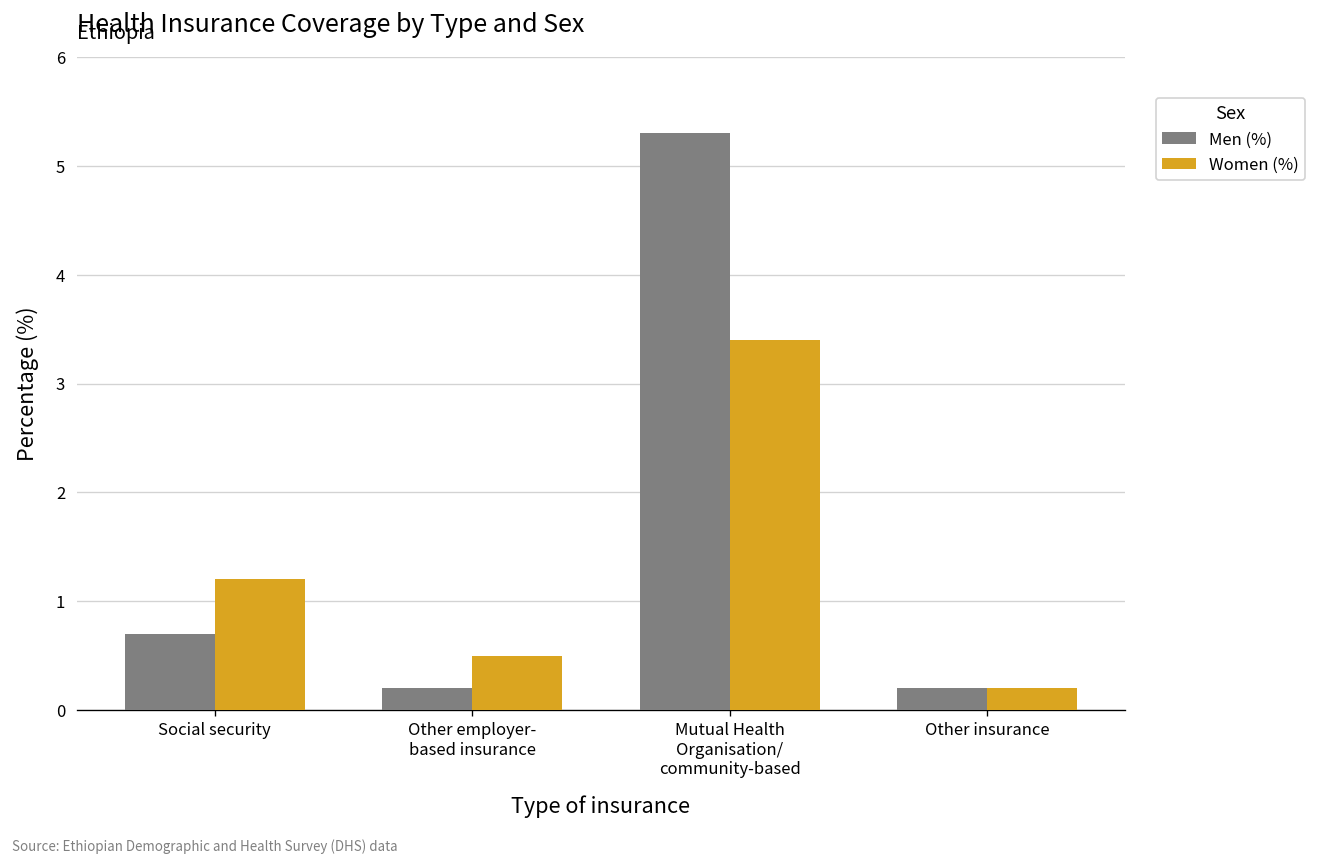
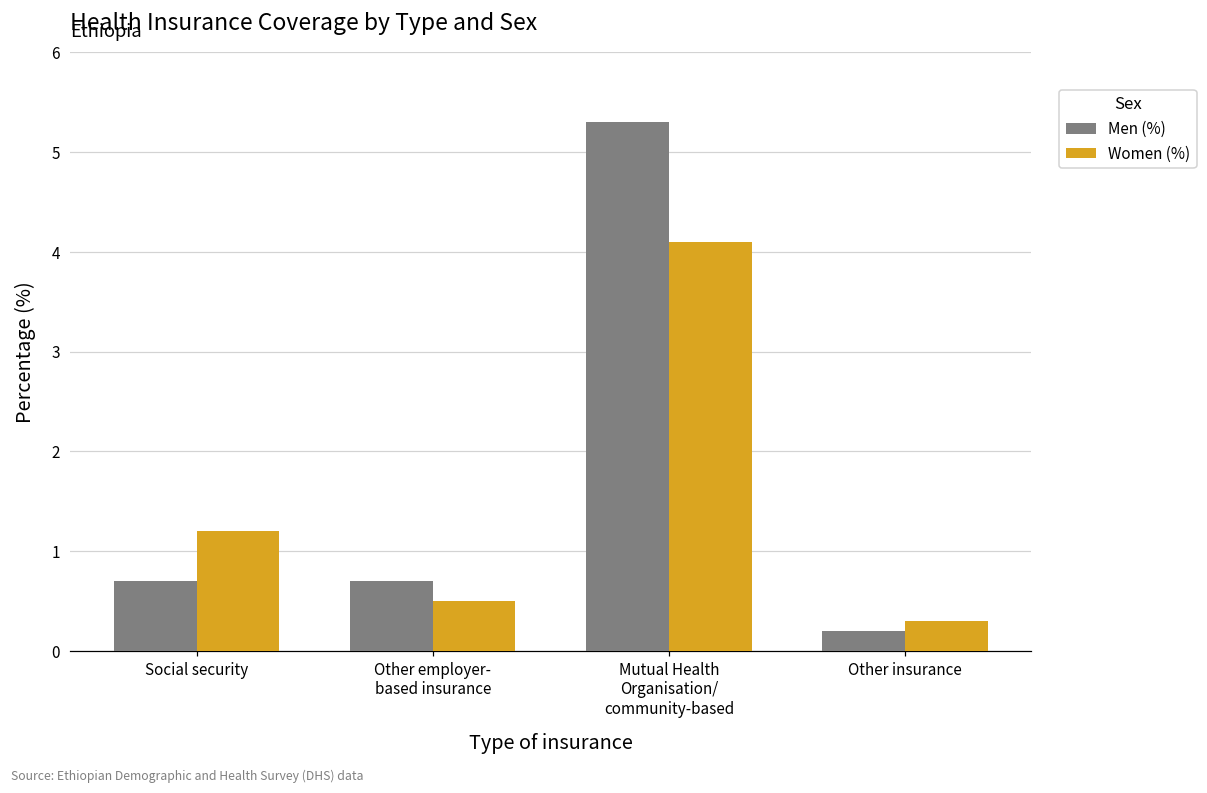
Men (%), Other employer- based insurance: 0.2 -> 0.7
Women (%), Mutual Health Organisation/ community-based: 3.4 -> 4.1
Women (%), Other insurance: 0.2 -> 0.3
